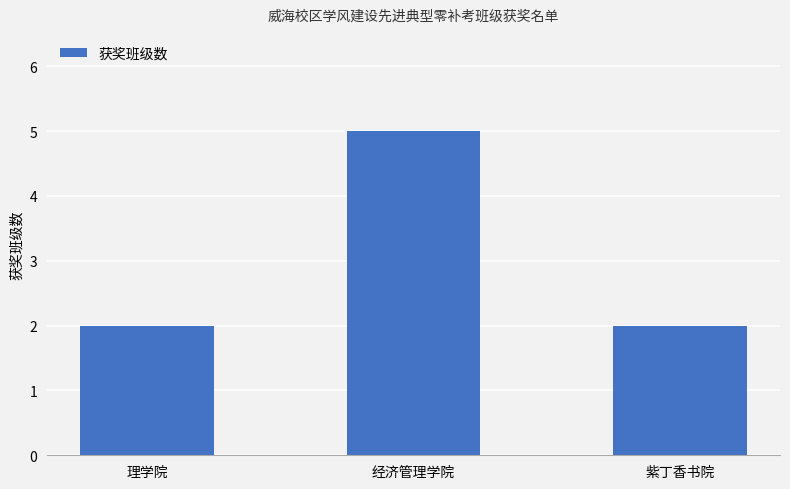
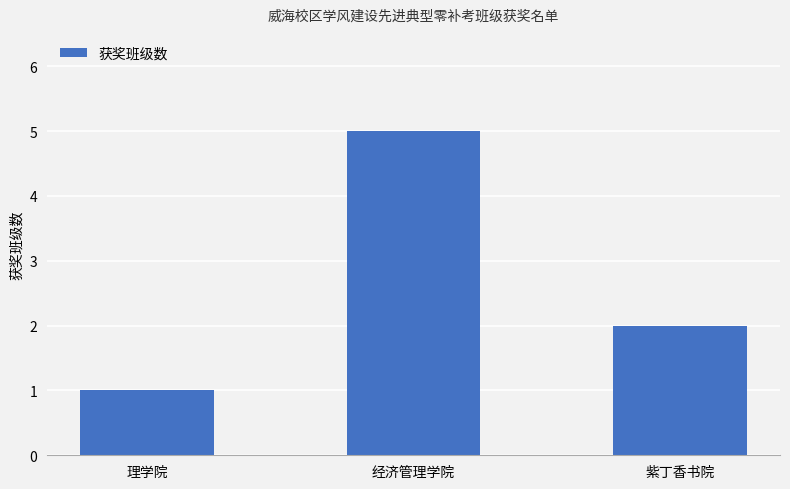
理学院: 2 -> 1
